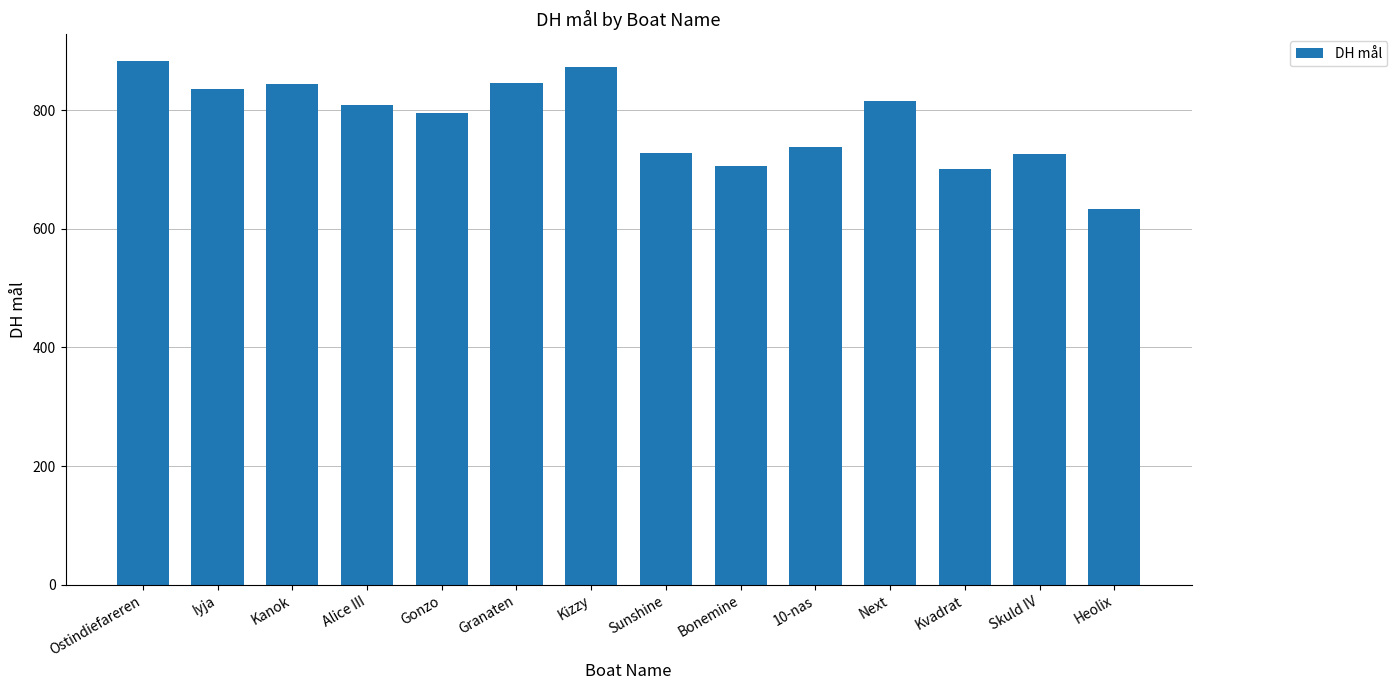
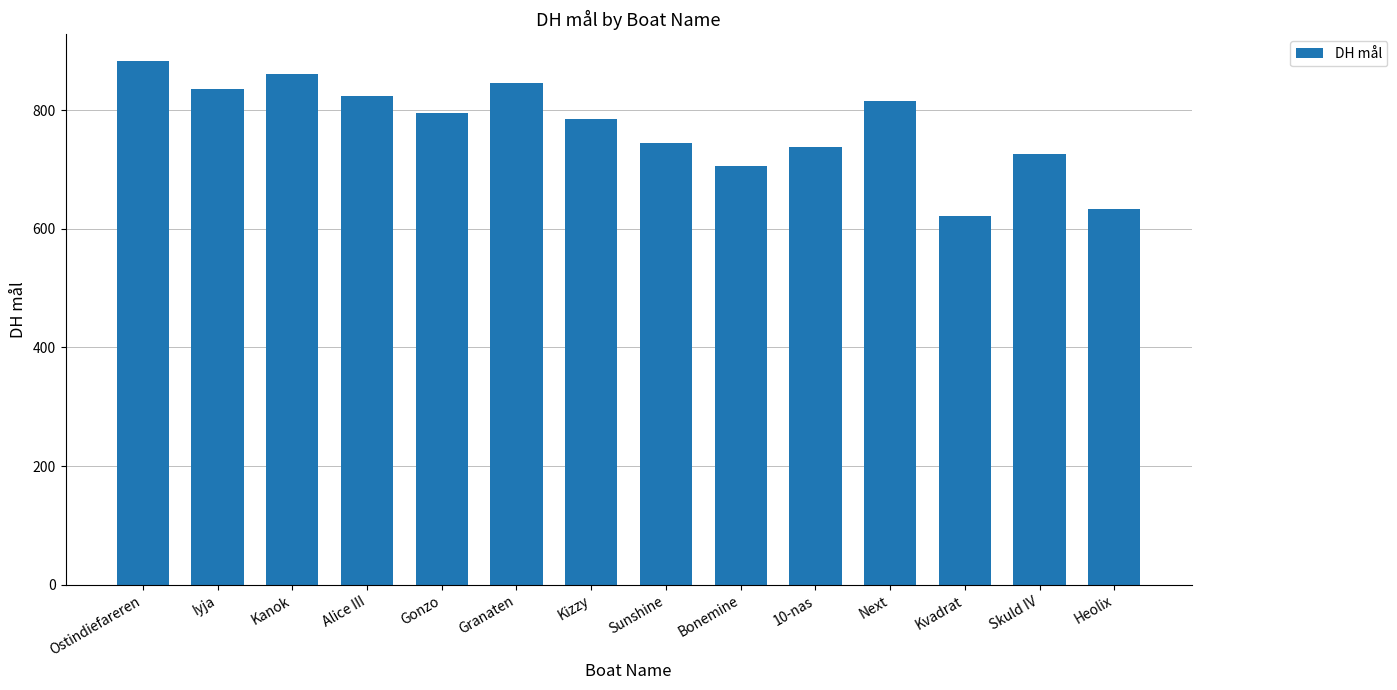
Kanok: 840 -> 860
Alice III: 810 -> 820
Kizzy: 870 -> 780
Sunshine: 730 -> 740
Kvadrat: 700 -> 620
